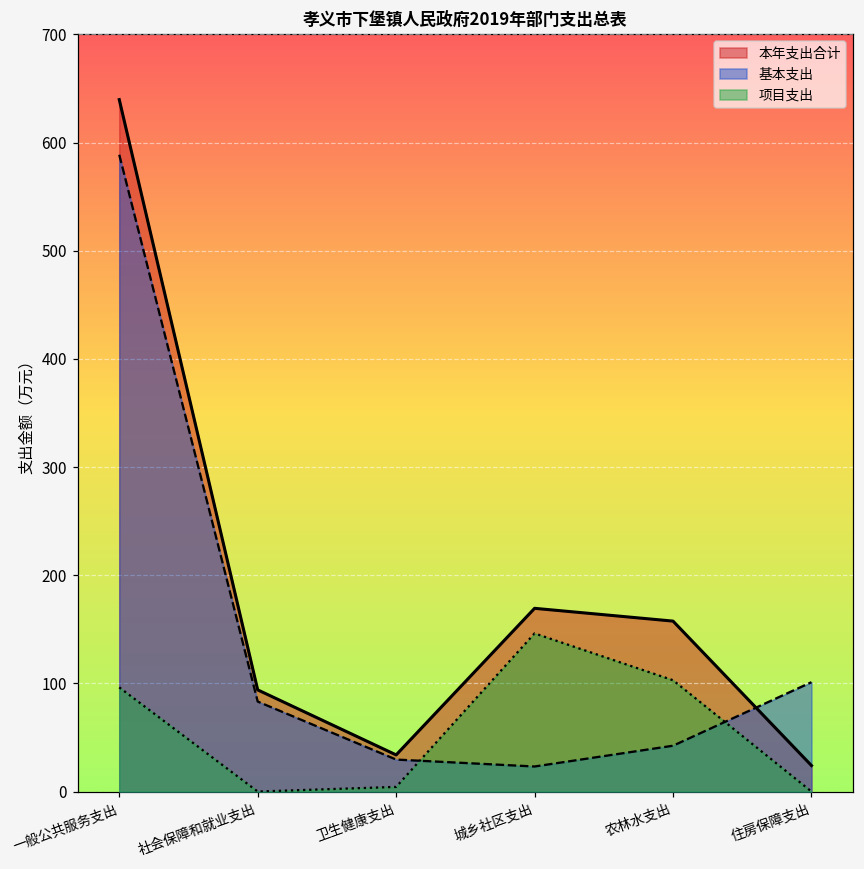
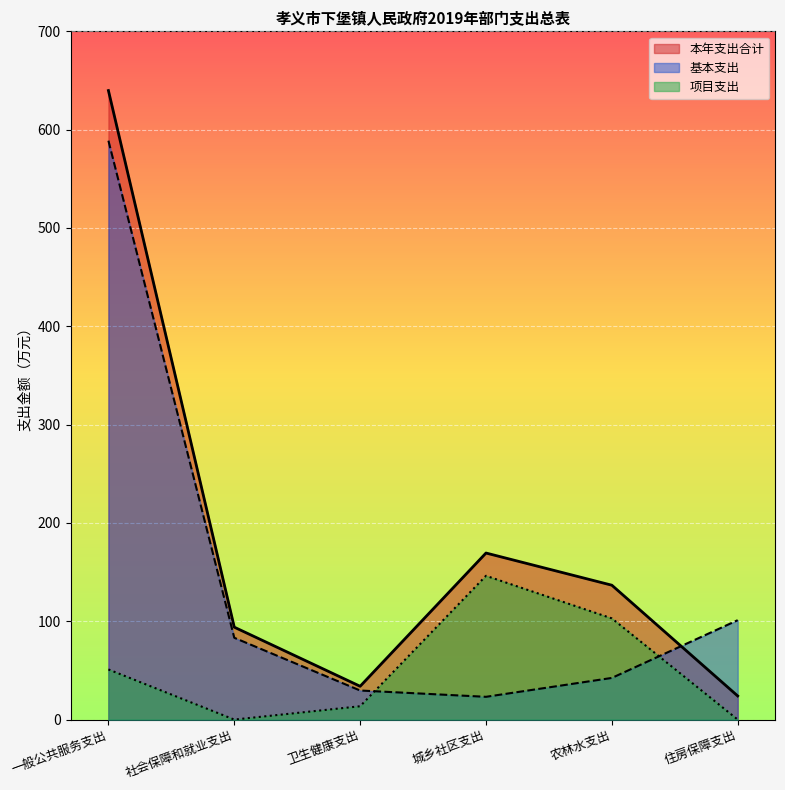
项目支出, 一般公共服务支出: 100 -> 50
项目支出, 卫生健康支出: 0 -> 10
本年支出合计, 农林水支出: 160 -> 140
